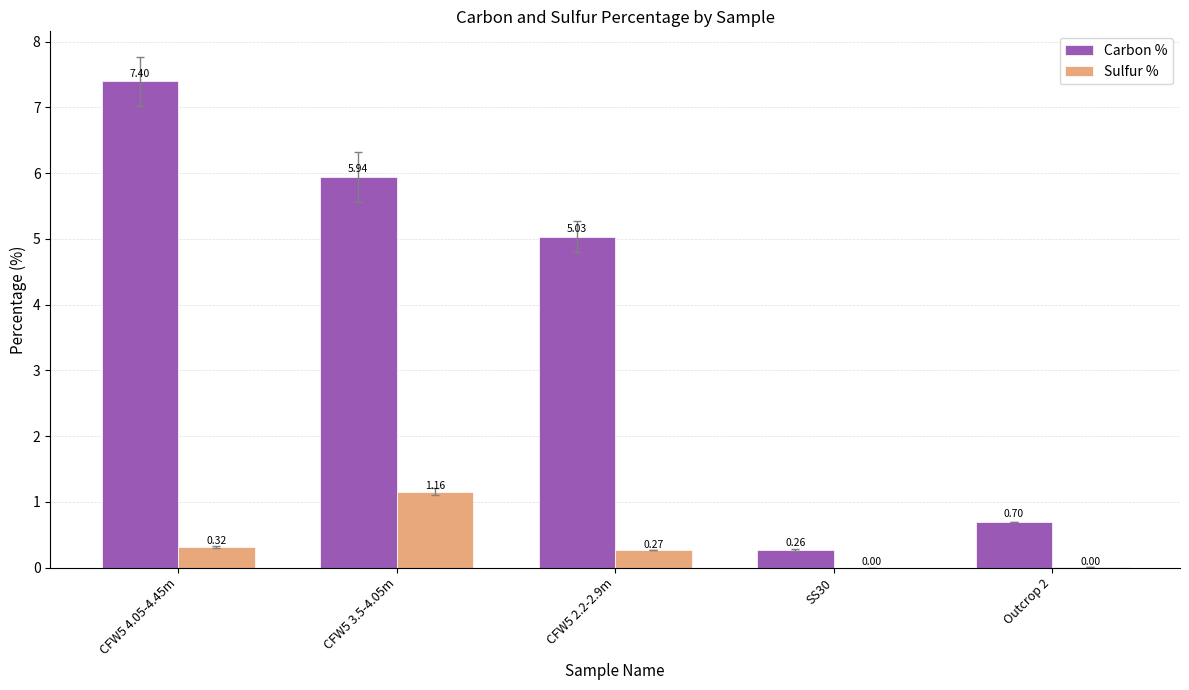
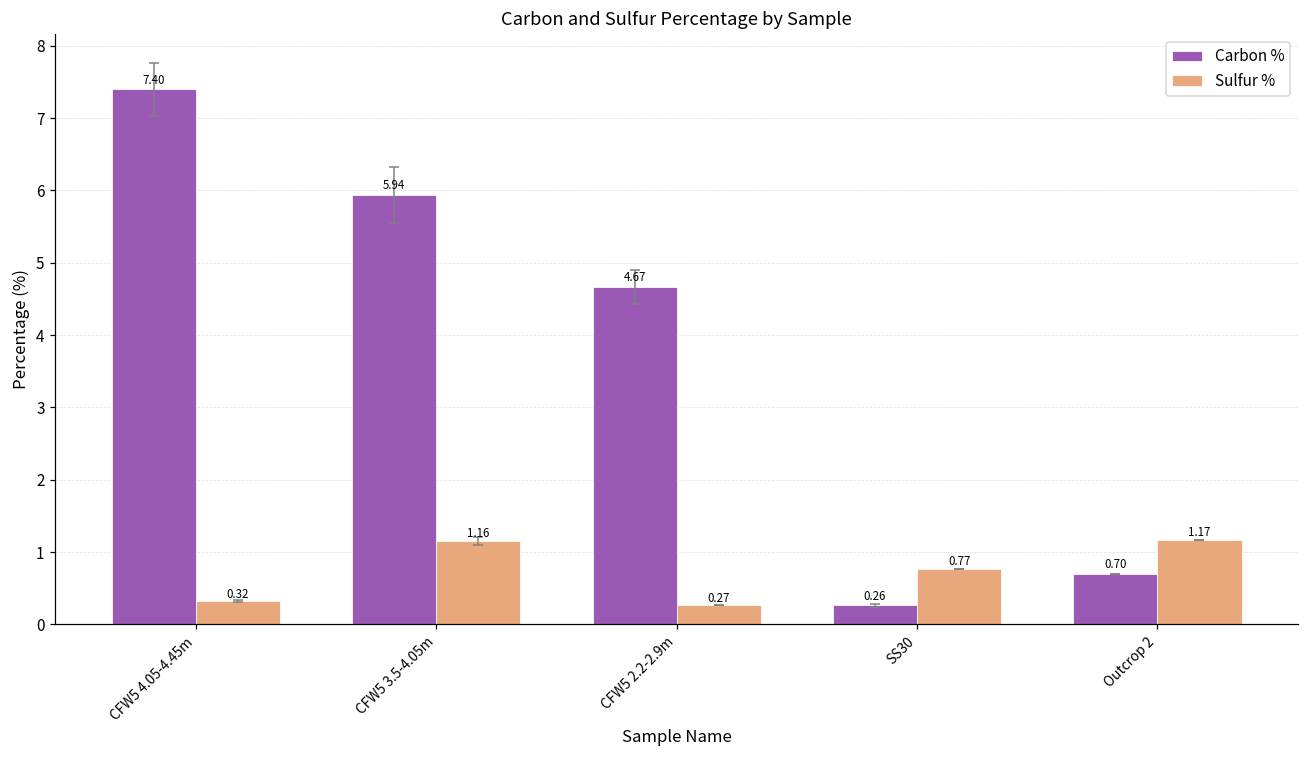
Carbon %, CFW5 2.2-2.9m: 5.03 -> 4.67
Sulfur %, SS30: 0.00 -> 0.77
Sulfur %, Outcrop 2: 0.00 -> 1.17
